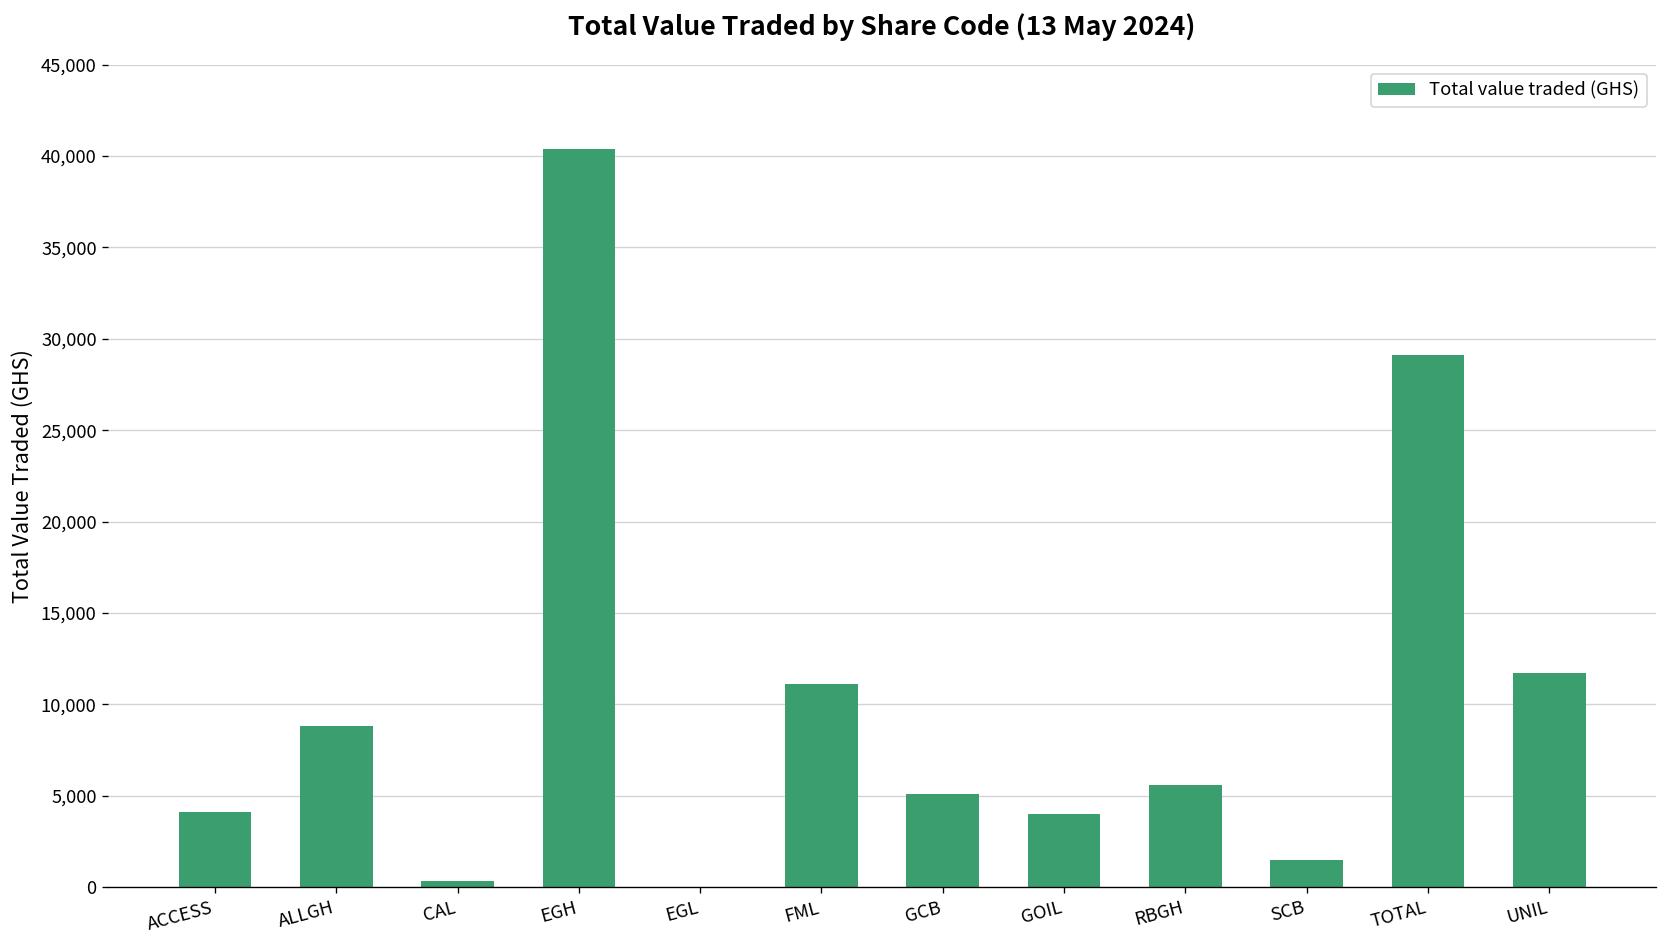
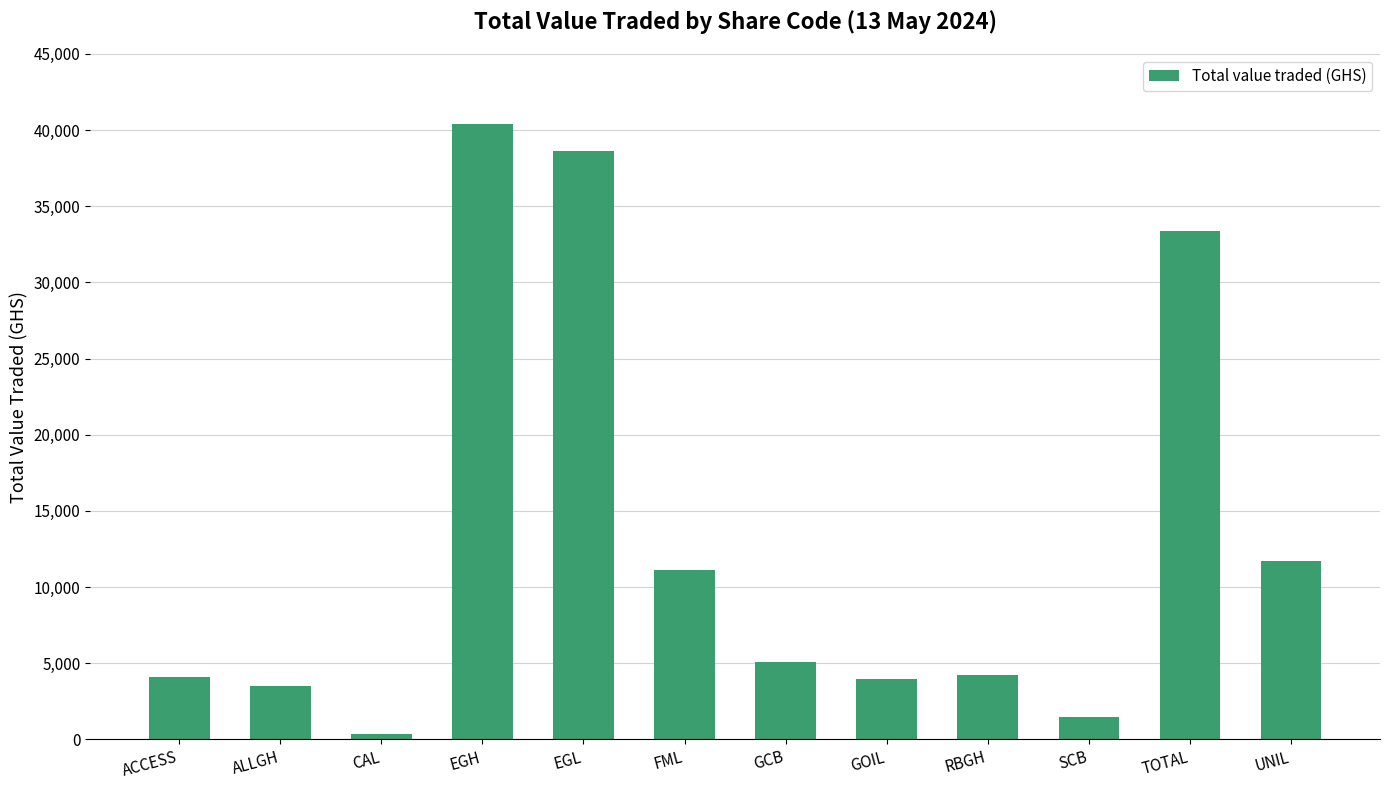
ALLGH: 8,800 -> 3,500
EGL: 0 -> 38,600
RBGH: 5,600 -> 4,200
TOTAL: 29,100 -> 33,400
